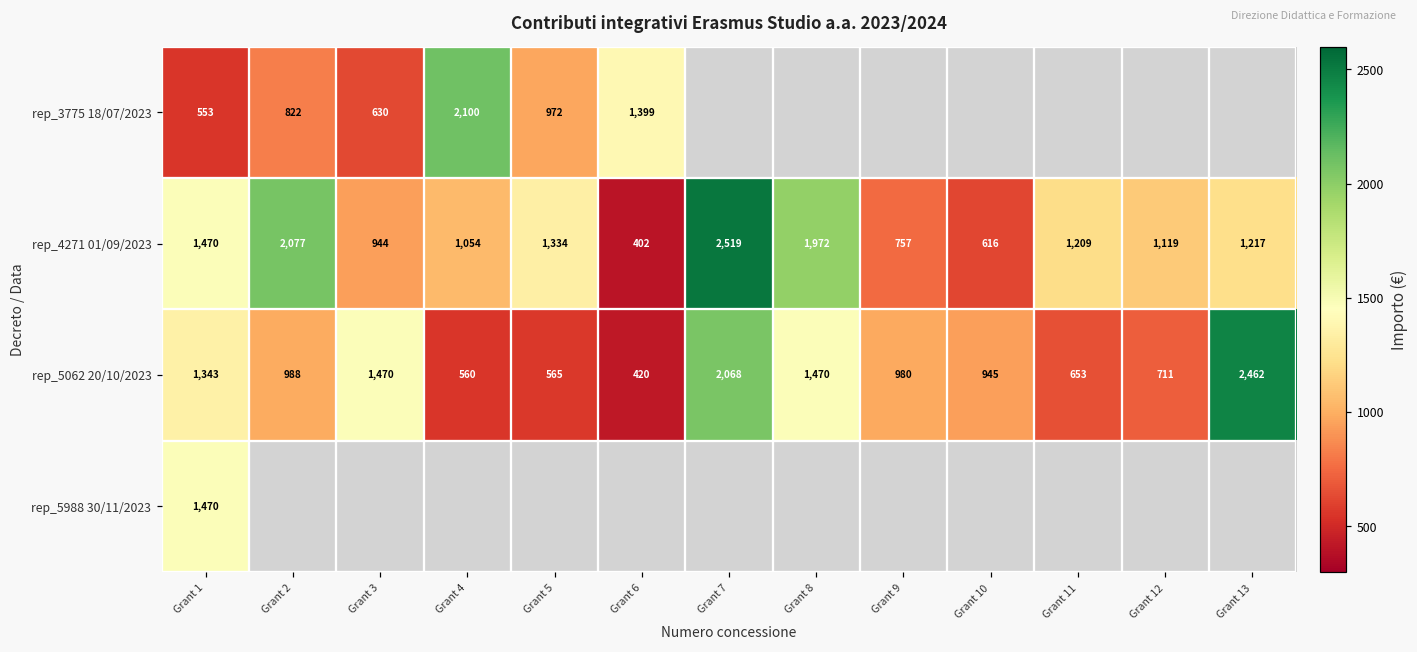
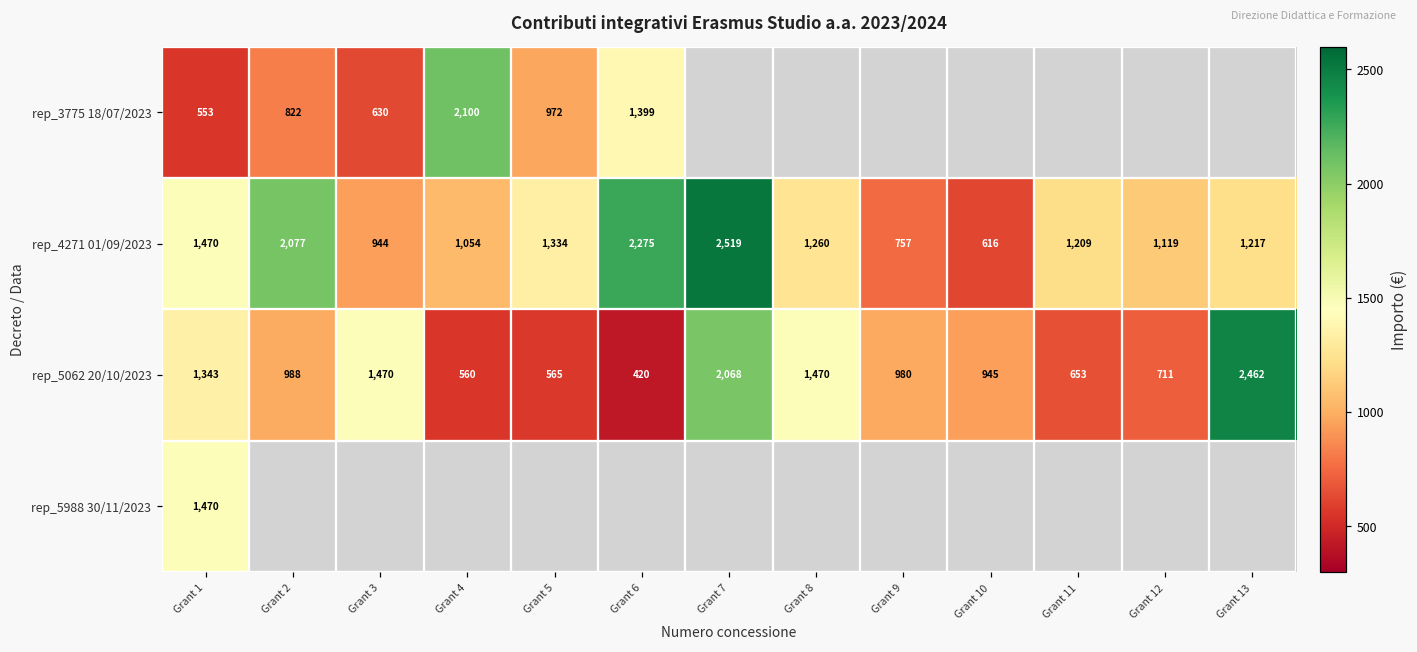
rep_4271 01/09/2023, Grant 6: 402 -> 2,275
rep_4271 01/09/2023, Grant 8: 1,972 -> 1,260
